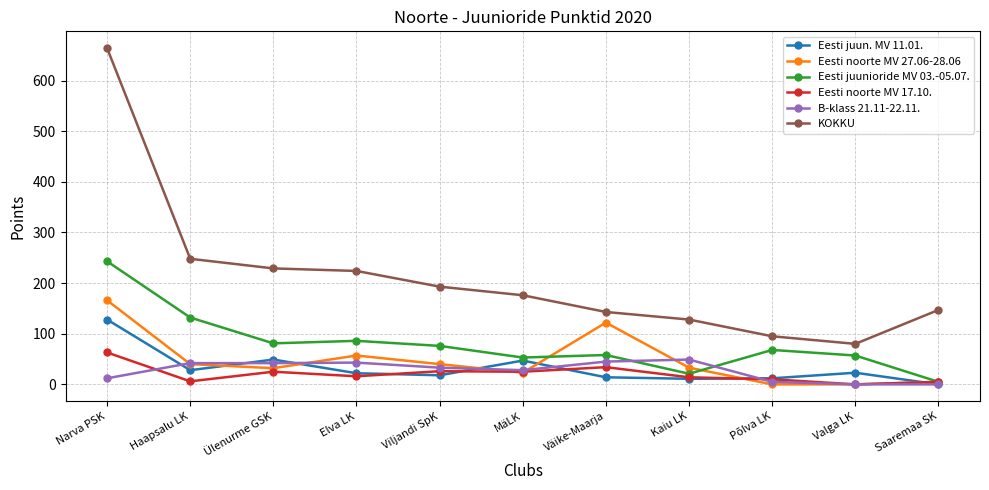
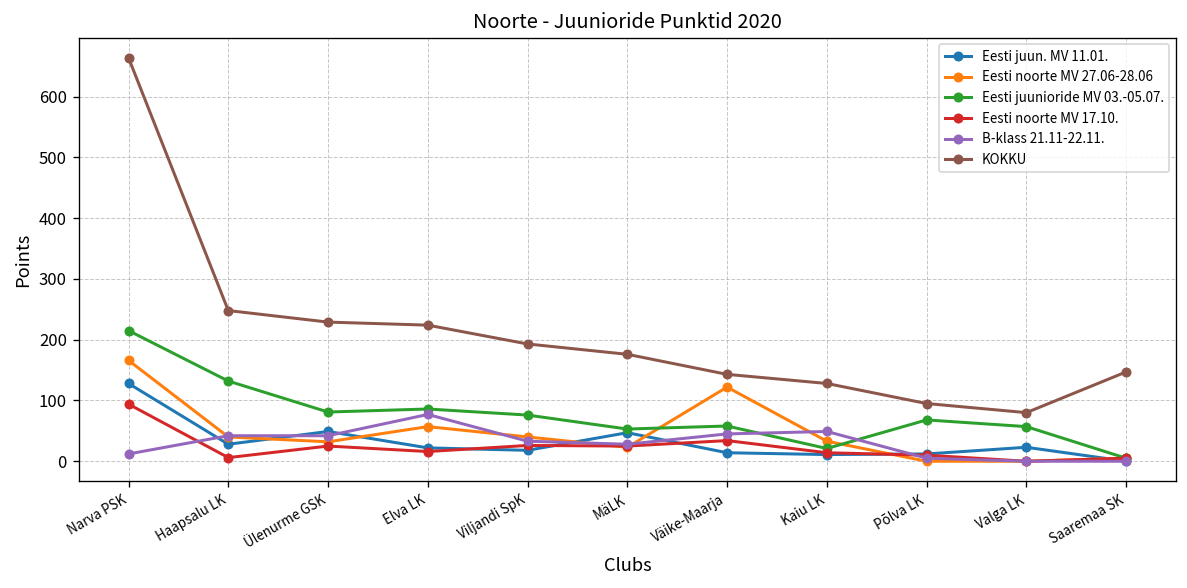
Eesti juunioride MV 03.-05.07., Narva PSK: 240 -> 220
Eesti noorte MV 17.10., Narva PSK: 60 -> 90
B-klass 21.11-22.11., Elva LK: 40 -> 80
